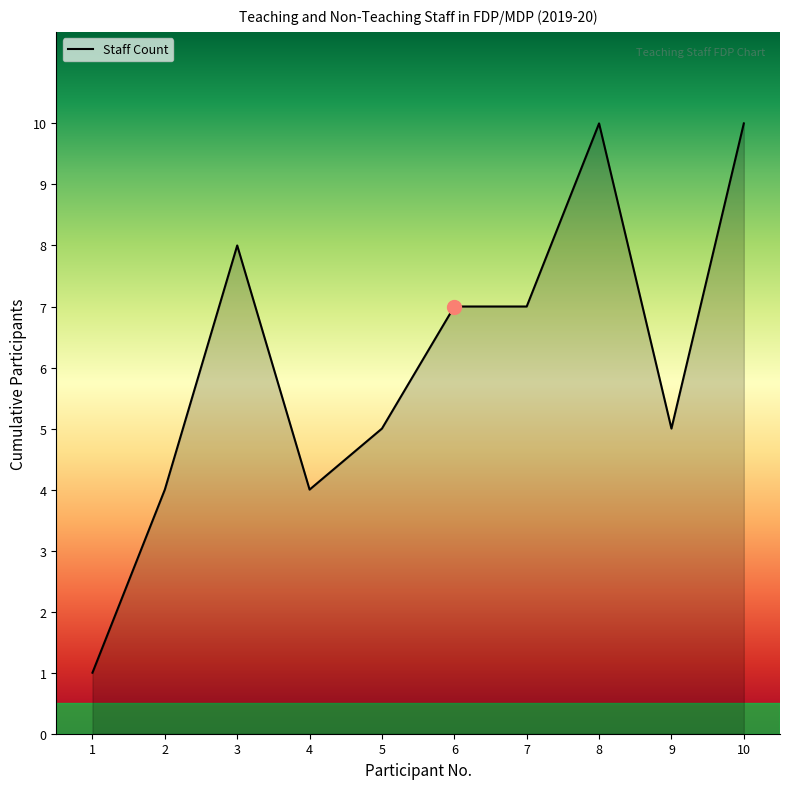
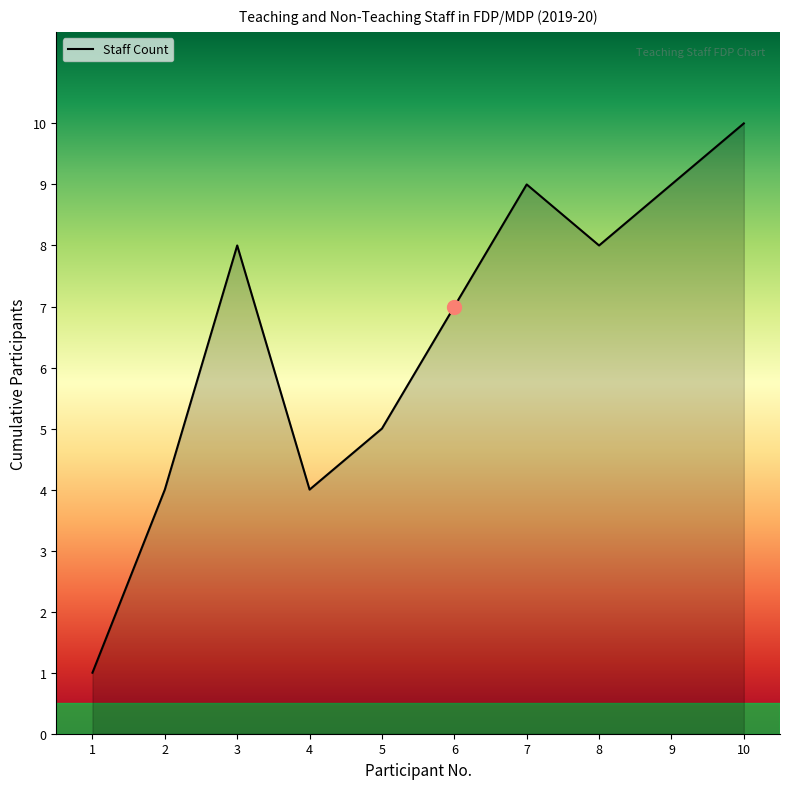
Staff Count, 7: 7 -> 9
Staff Count, 8: 10 -> 8
Staff Count, 9: 5 -> 9
